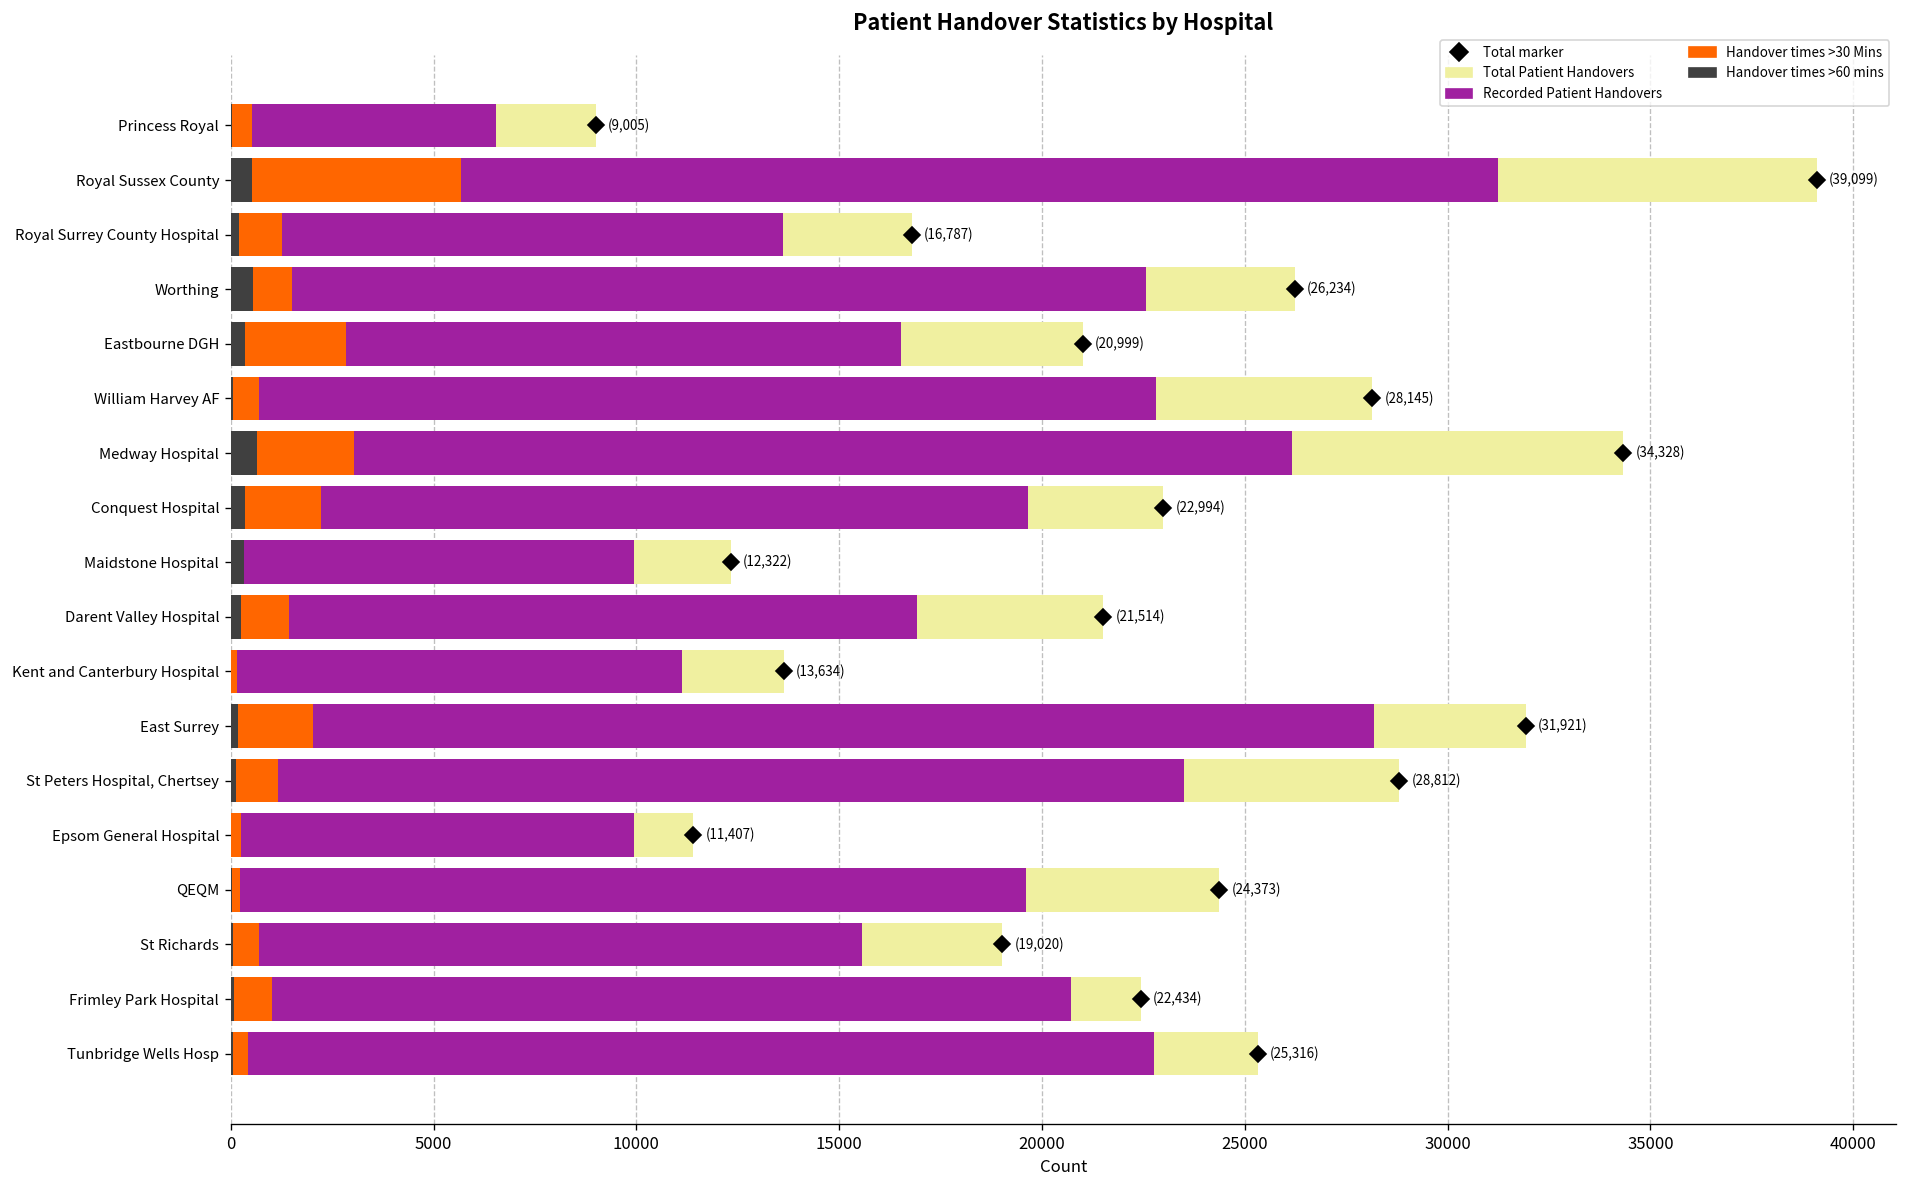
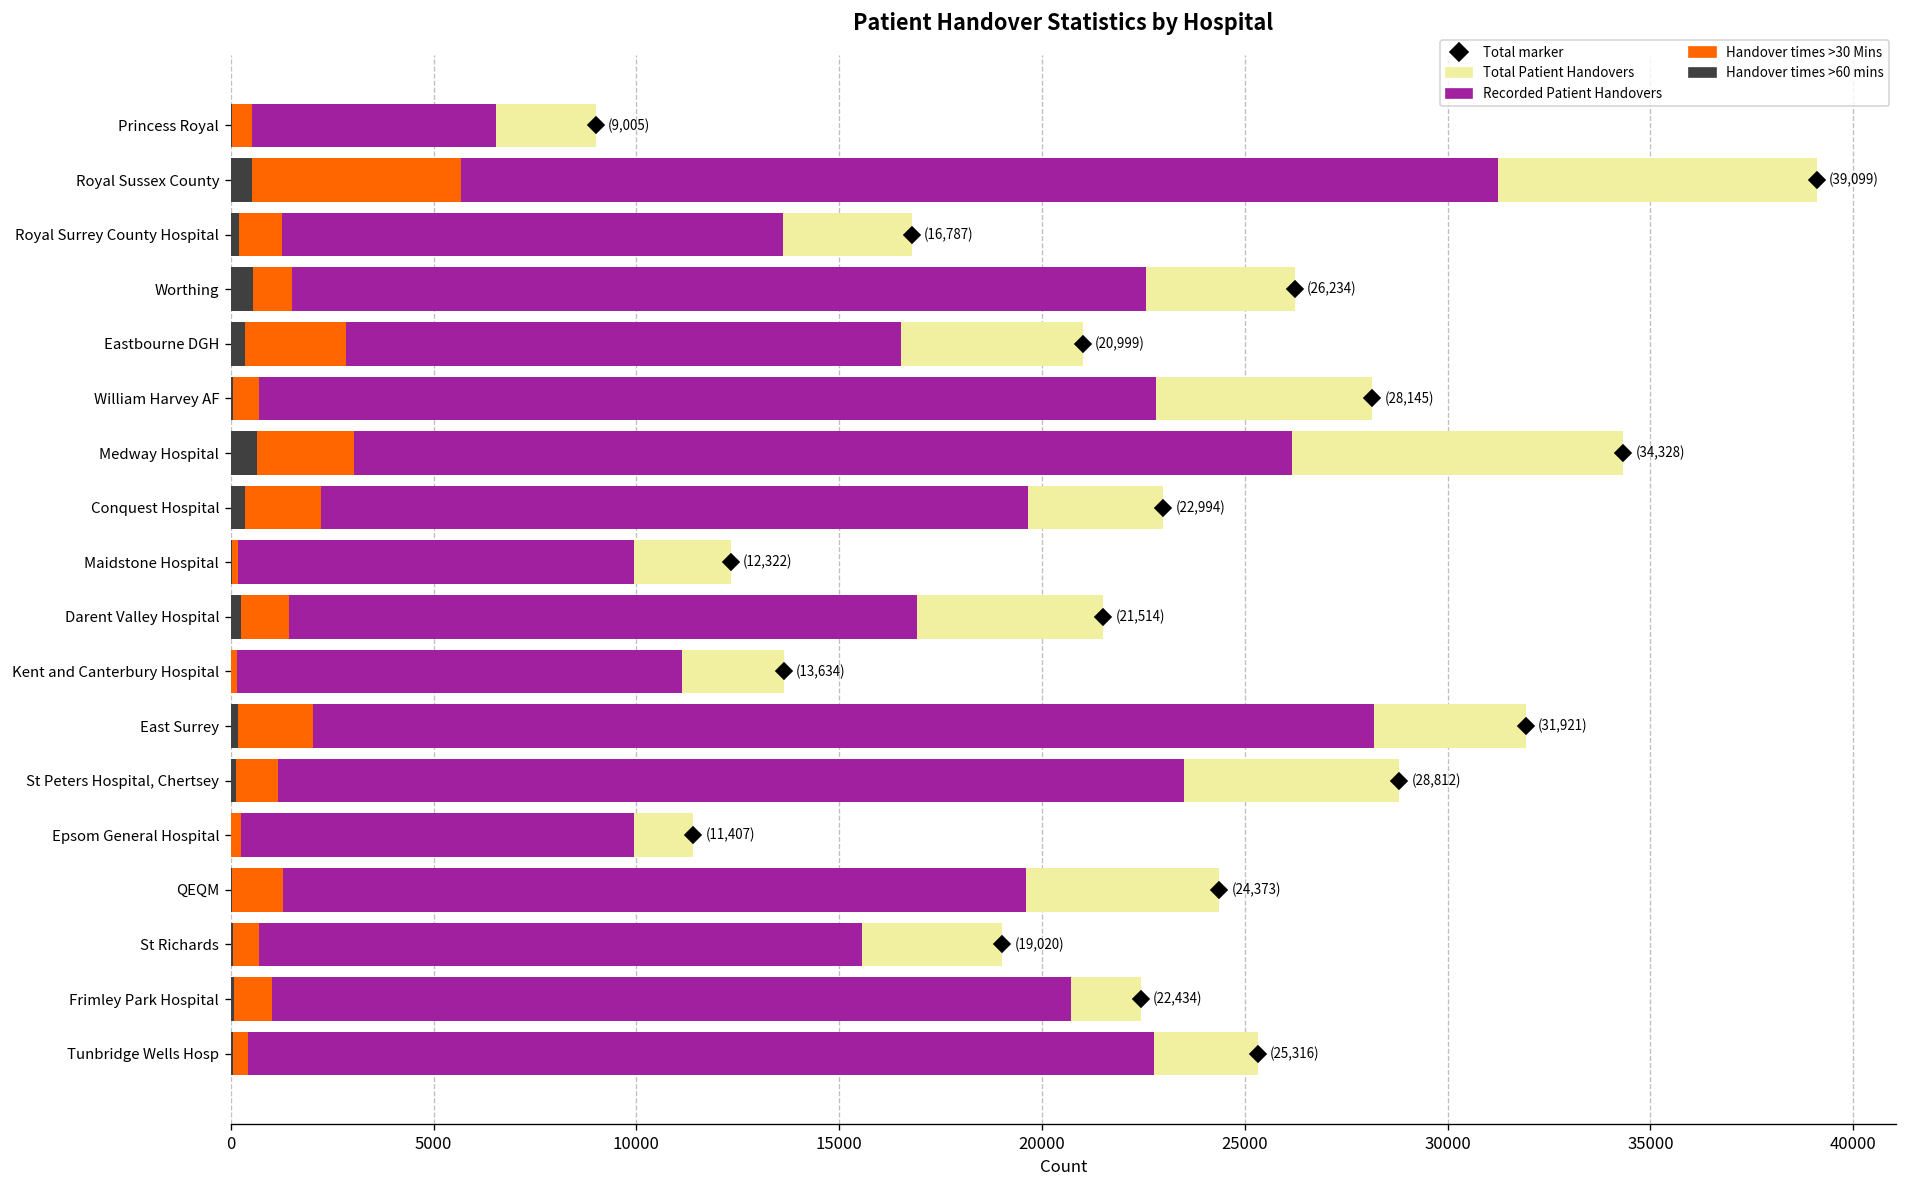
Handover times >60 mins, Maidstone Hospital: 300 -> 0
Handover times >30 Mins, QEQM: 200 -> 1300
